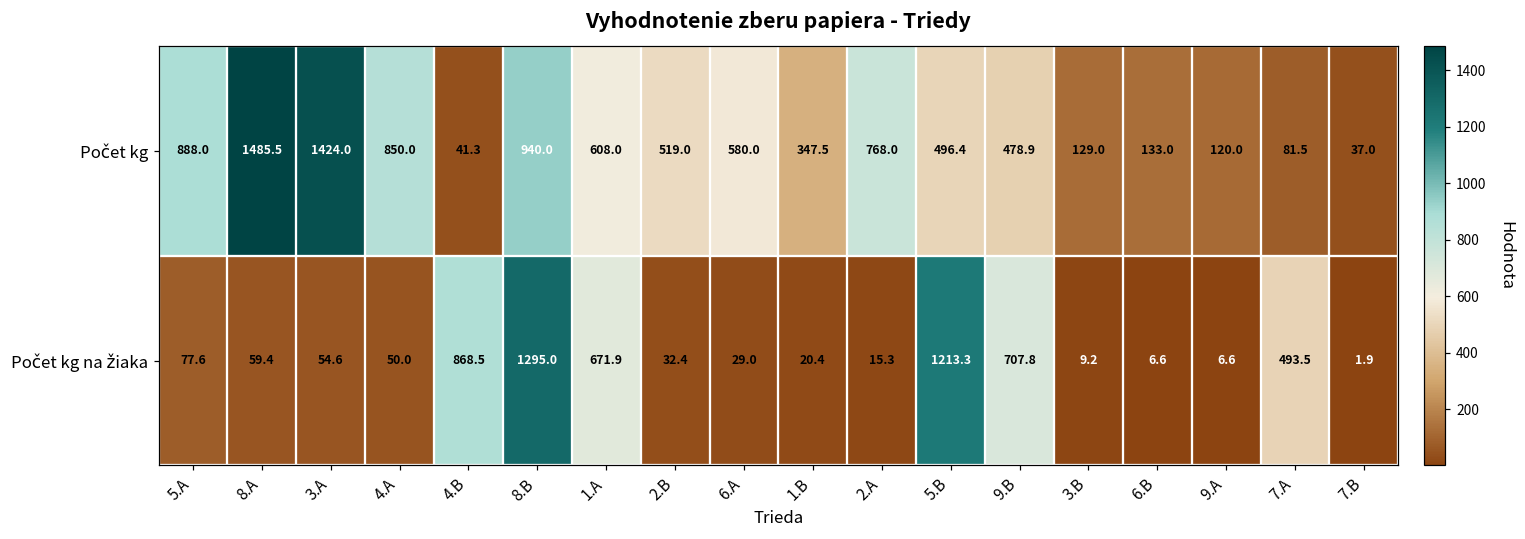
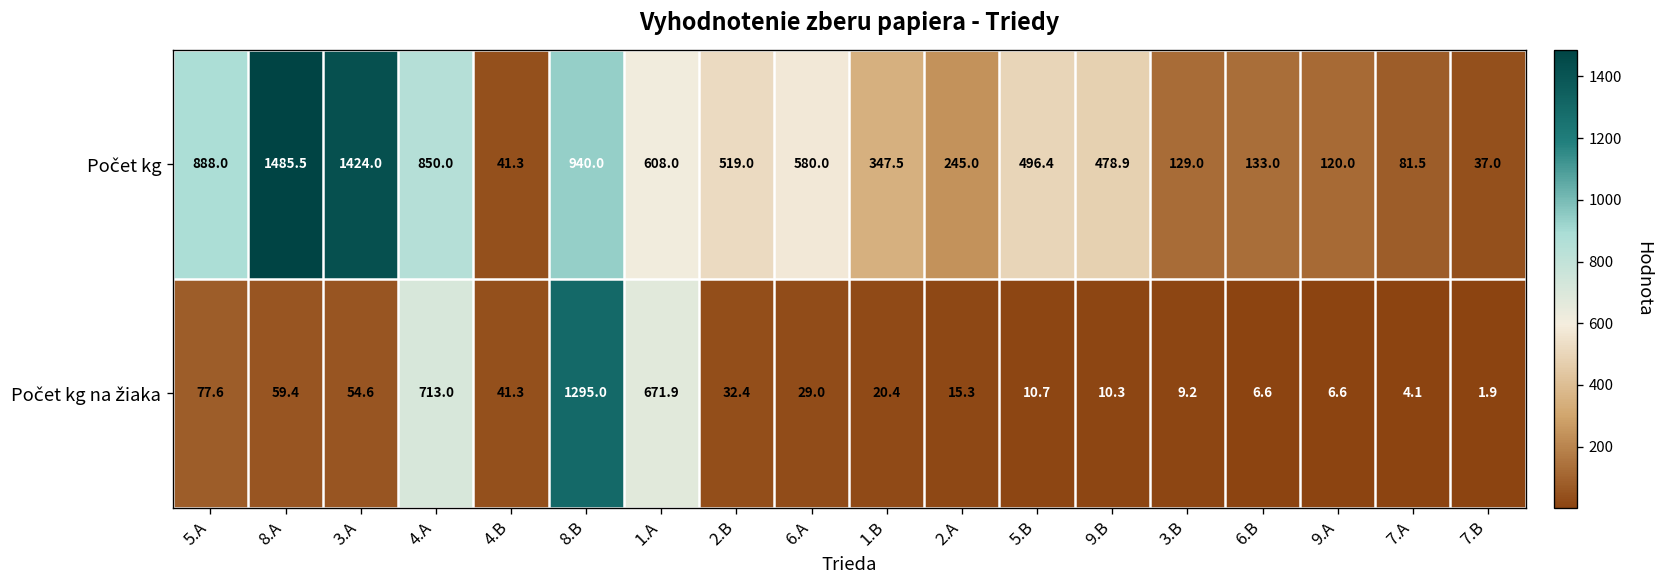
Počet kg, 2.A: 768.0 -> 245.0
Počet kg na žiaka, 4.A: 50.0 -> 713.0
Počet kg na žiaka, 4.B: 868.5 -> 41.3
Počet kg na žiaka, 5.B: 1213.3 -> 10.7
Počet kg na žiaka, 9.B: 707.8 -> 10.3
Počet kg na žiaka, 7.A: 493.5 -> 4.1
